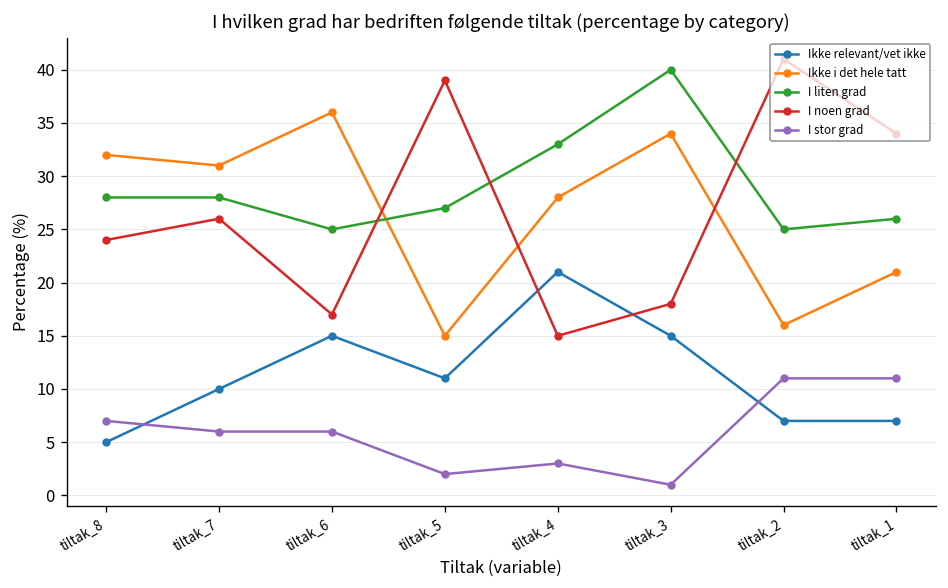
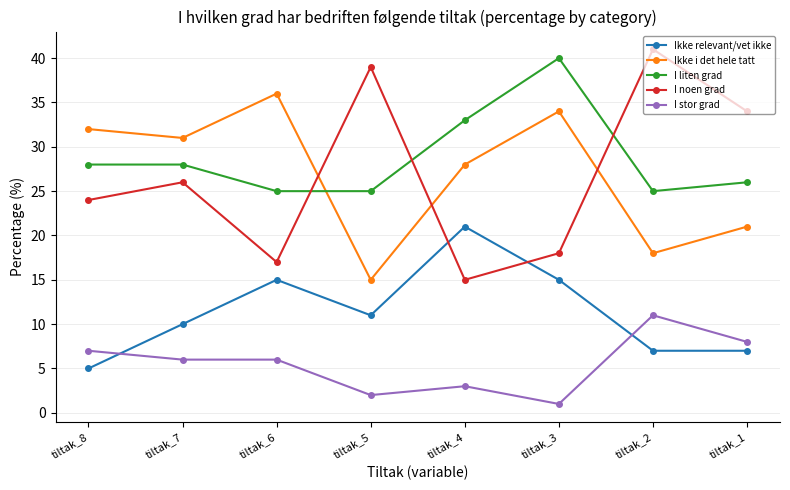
I liten grad, tiltak_5: 27 -> 25
Ikke i det hele tatt, tiltak_2: 16 -> 18
I stor grad, tiltak_1: 11 -> 8
